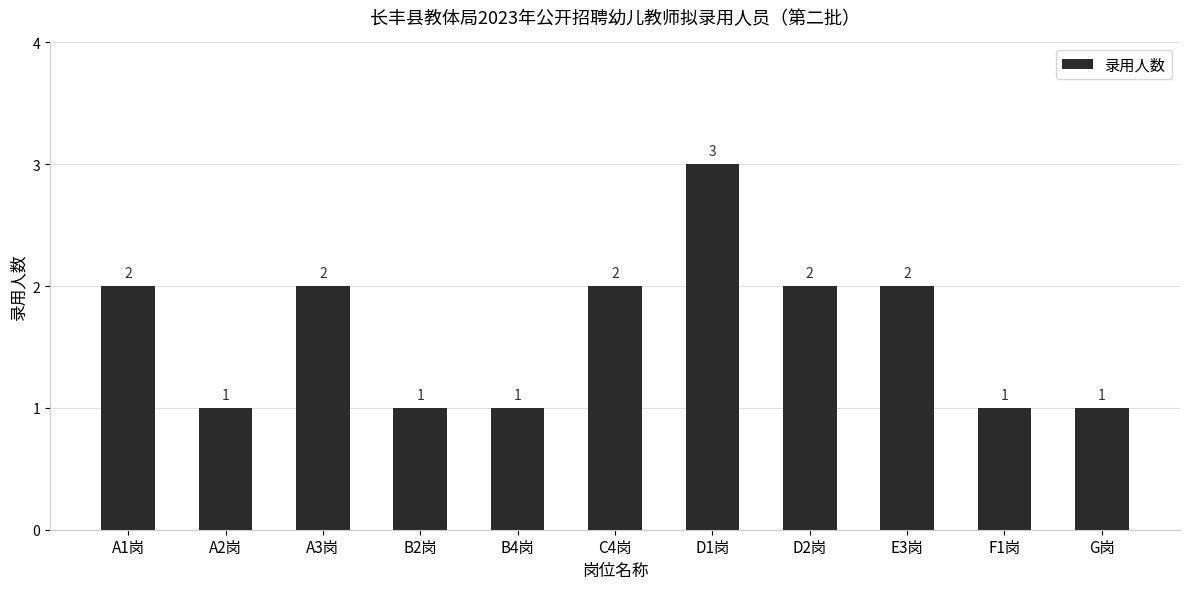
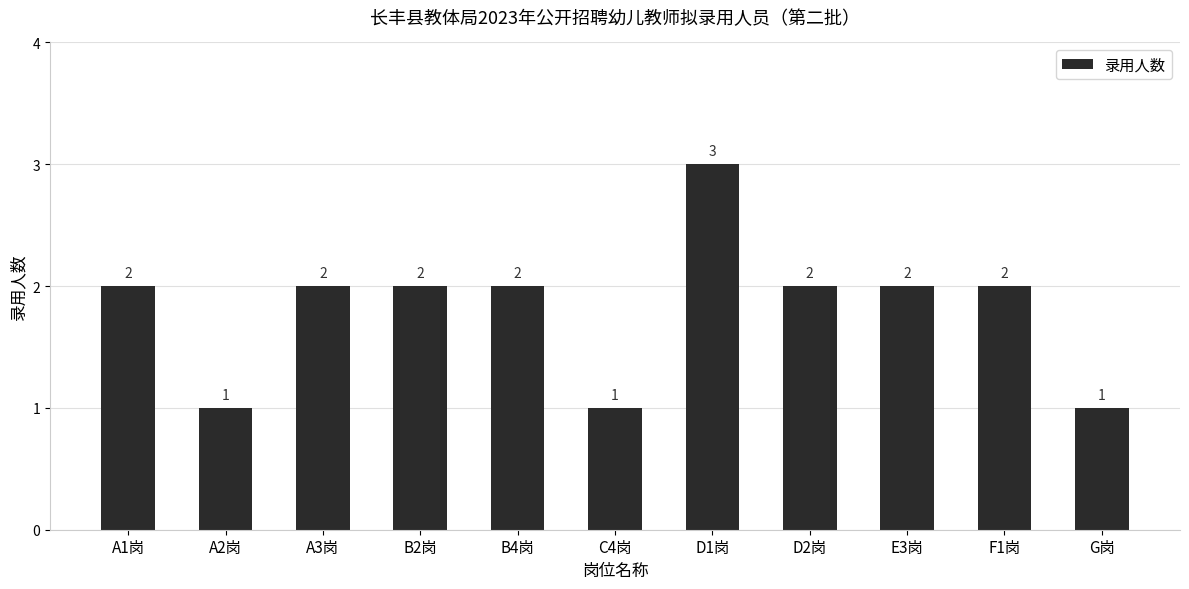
B2岗: 1 -> 2
B4岗: 1 -> 2
C4岗: 2 -> 1
F1岗: 1 -> 2
